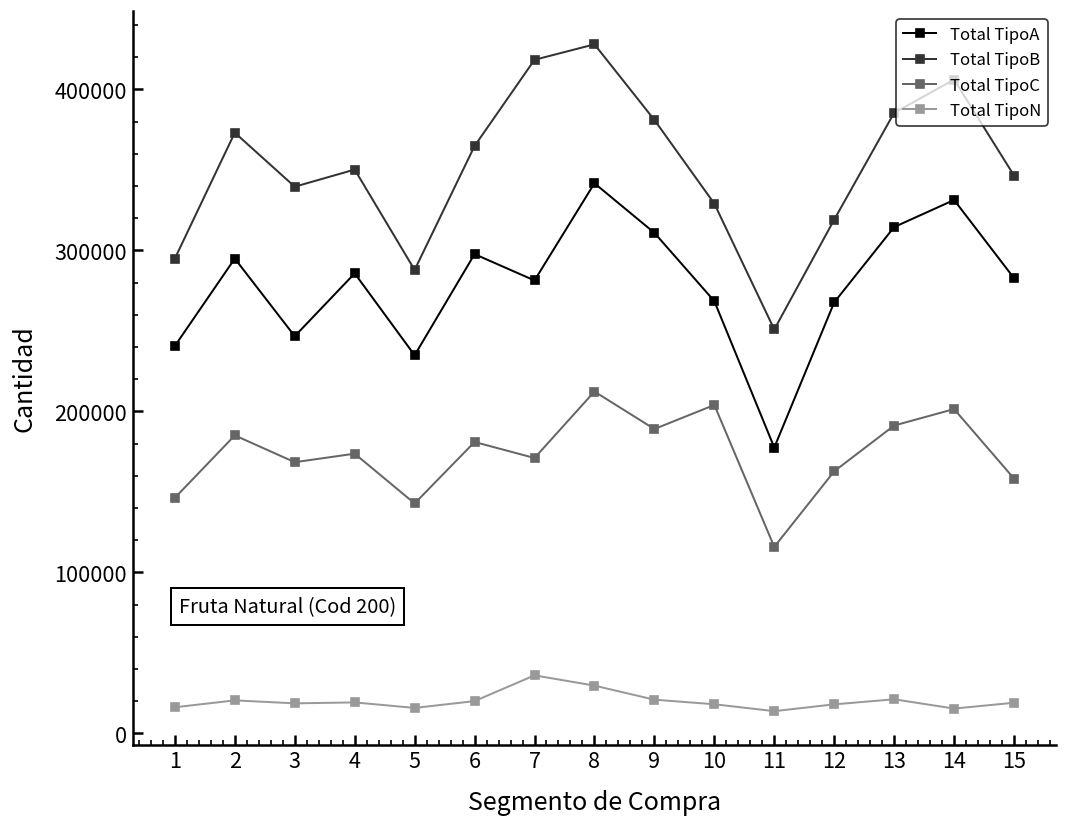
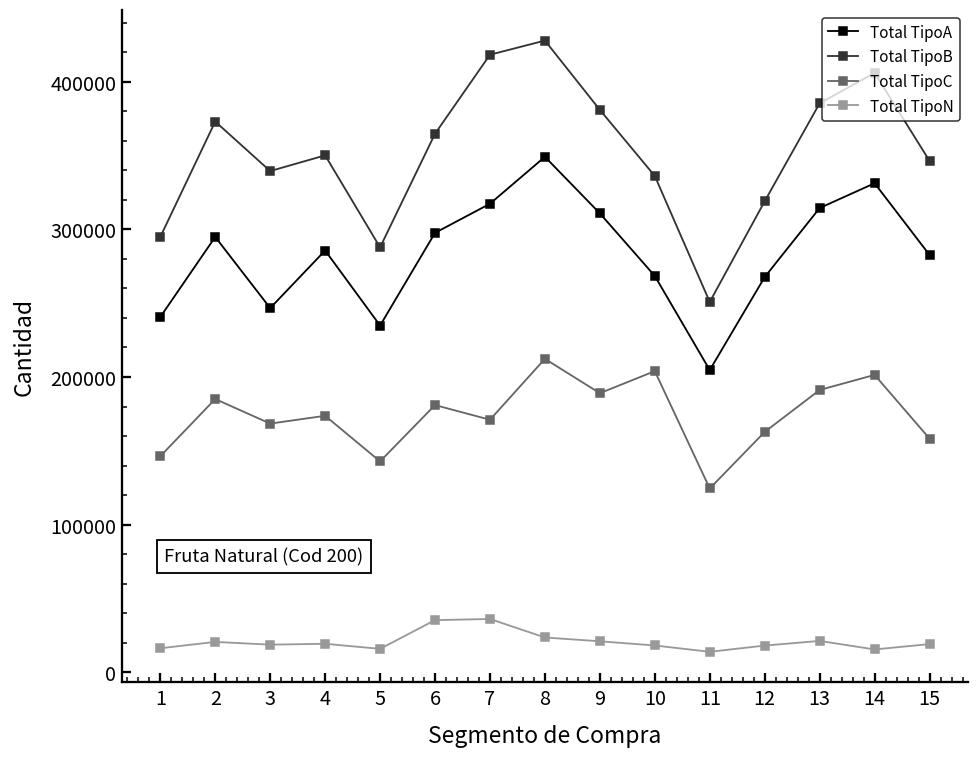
Total TipoN, 6: 20000 -> 35000
Total TipoA, 7: 281000 -> 317000
Total TipoA, 8: 342000 -> 349000
Total TipoN, 8: 30000 -> 23000
Total TipoB, 10: 329000 -> 336000
Total TipoA, 11: 178000 -> 205000
Total TipoC, 11: 116000 -> 124000
